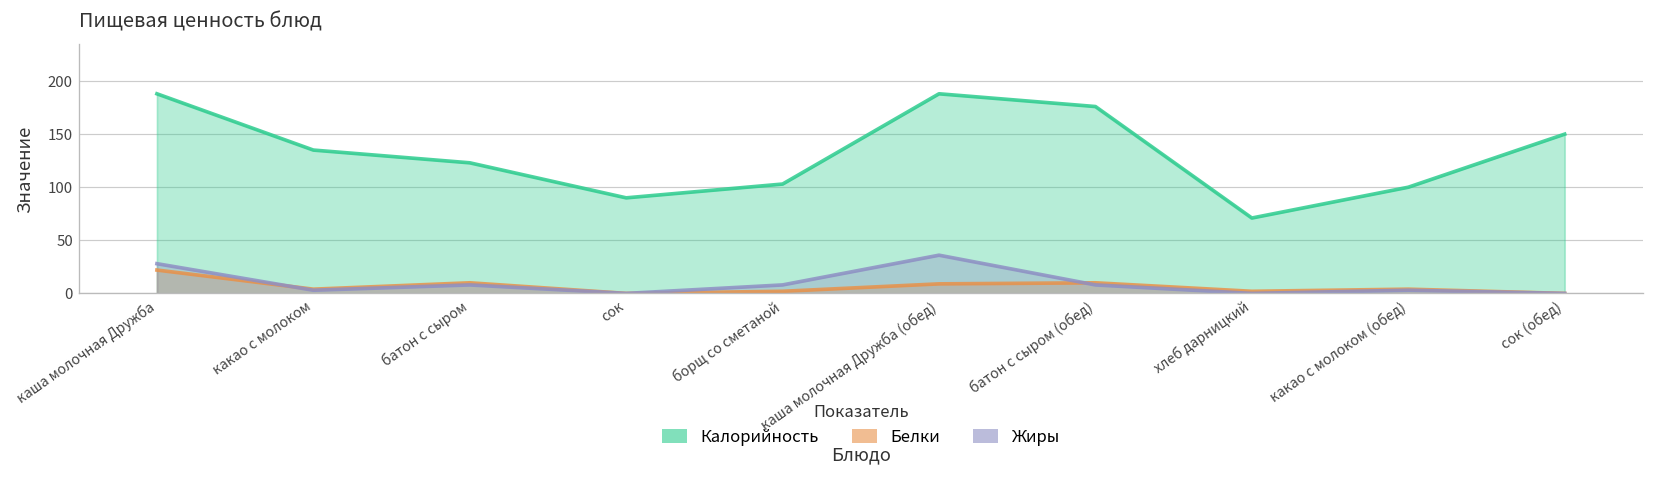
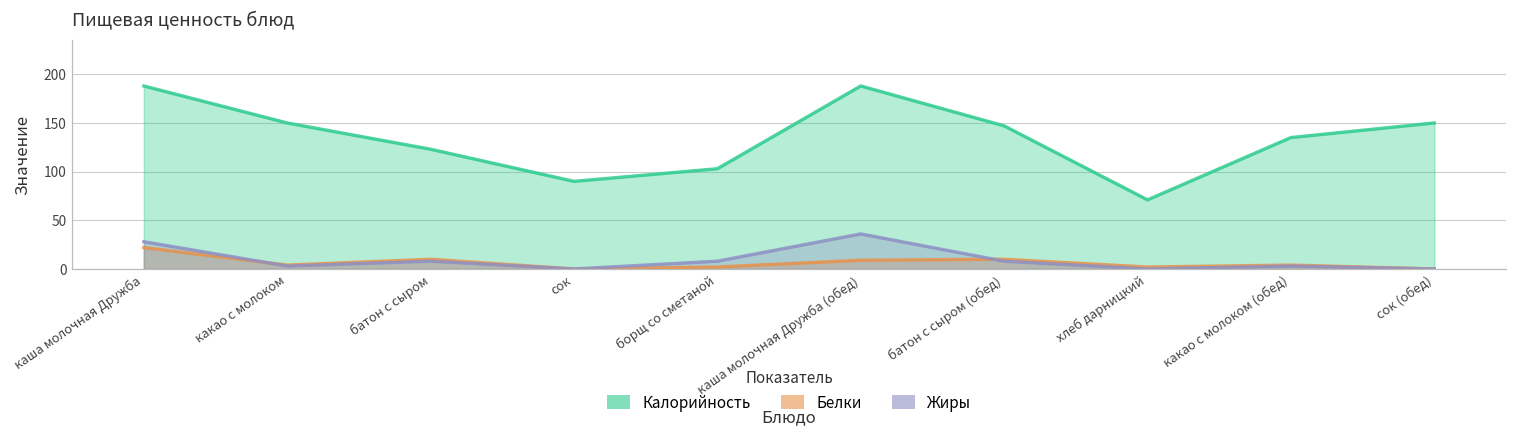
Калорийность, какао с молоком: 140 -> 150
Калорийность, батон с сыром (обед): 180 -> 150
Калорийность, какао с молоком (обед): 100 -> 140
